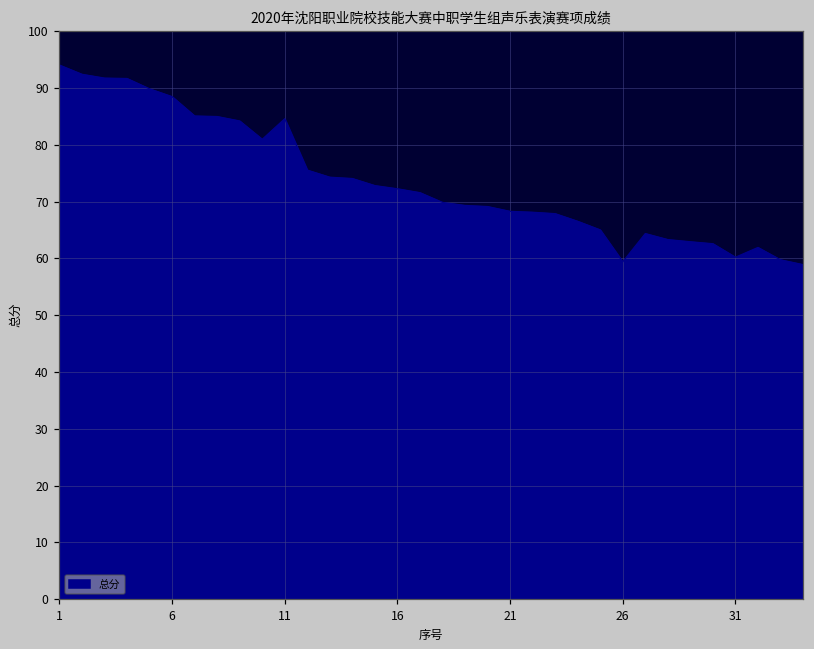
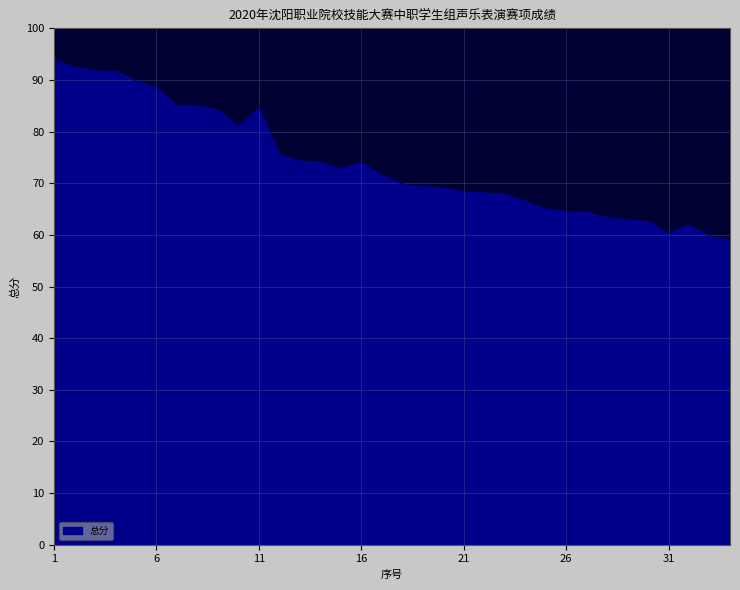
16: 72 -> 74
26: 59 -> 65
